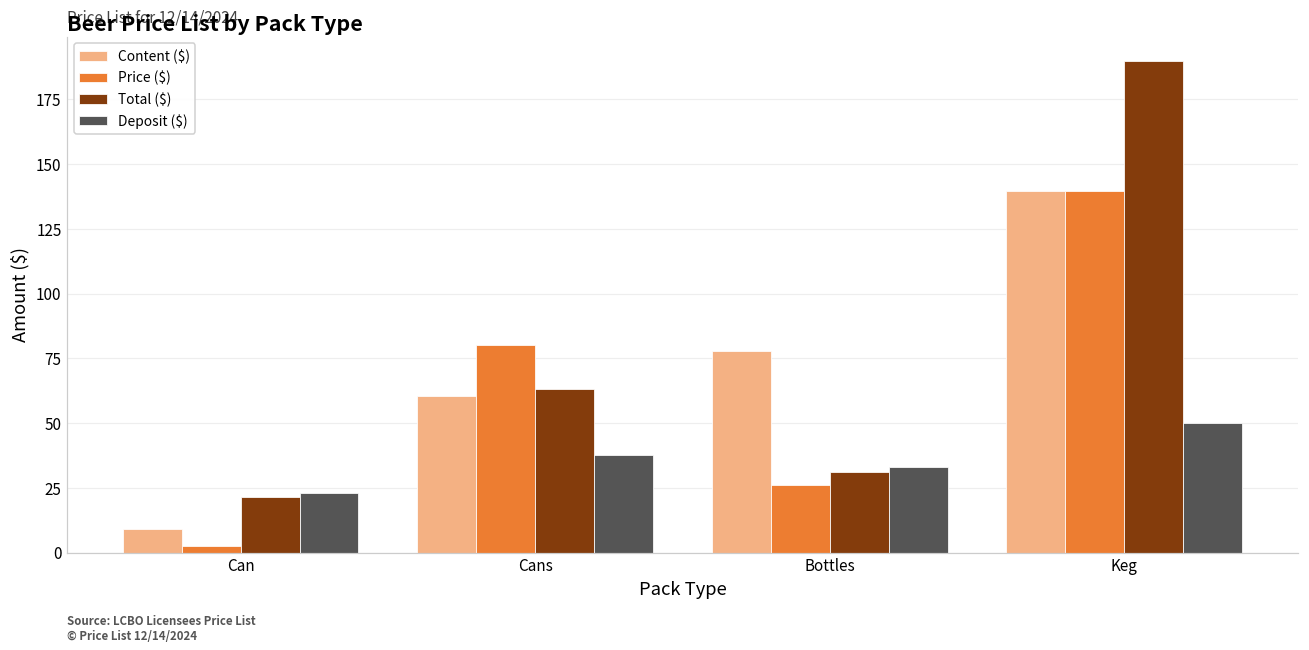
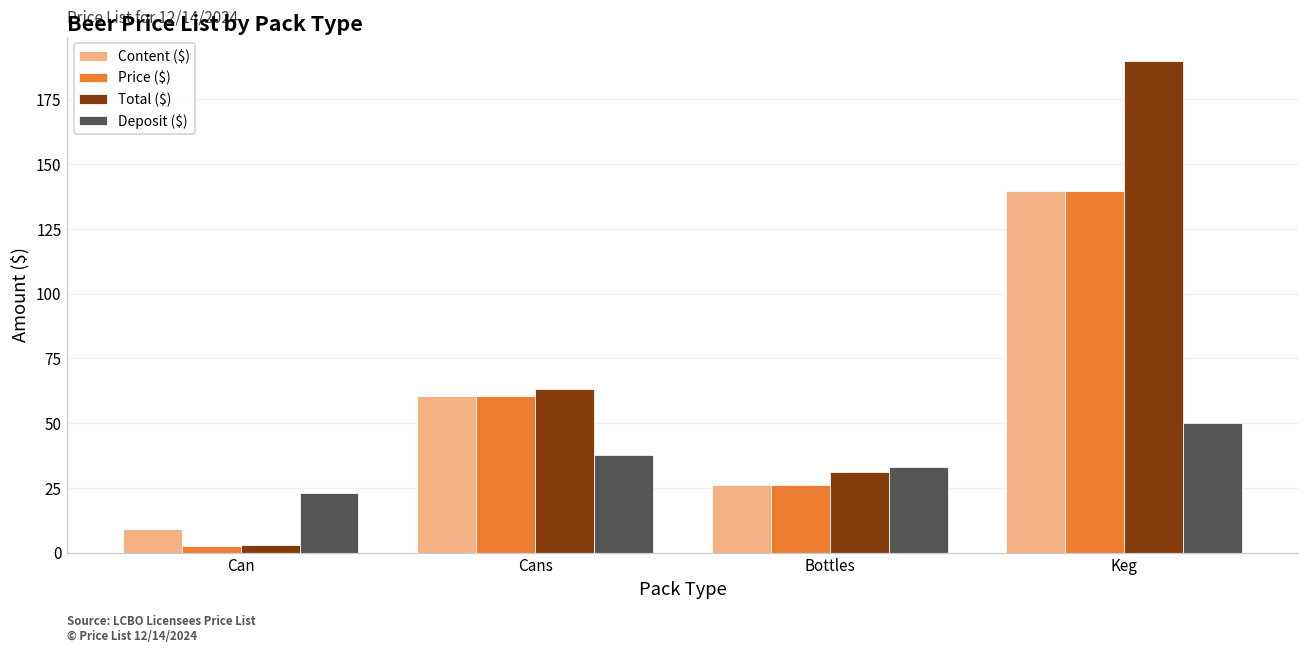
Total ($), Can: 22 -> 3
Price ($), Cans: 80 -> 61
Content ($), Bottles: 78 -> 26
